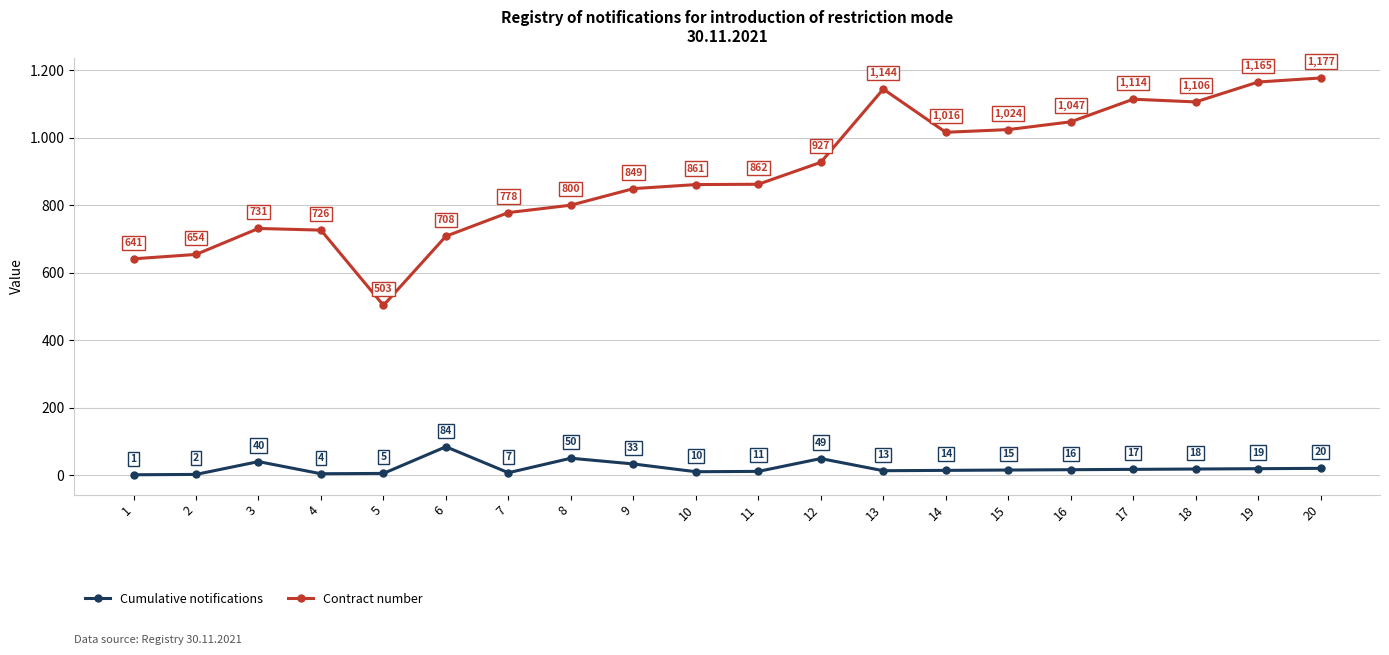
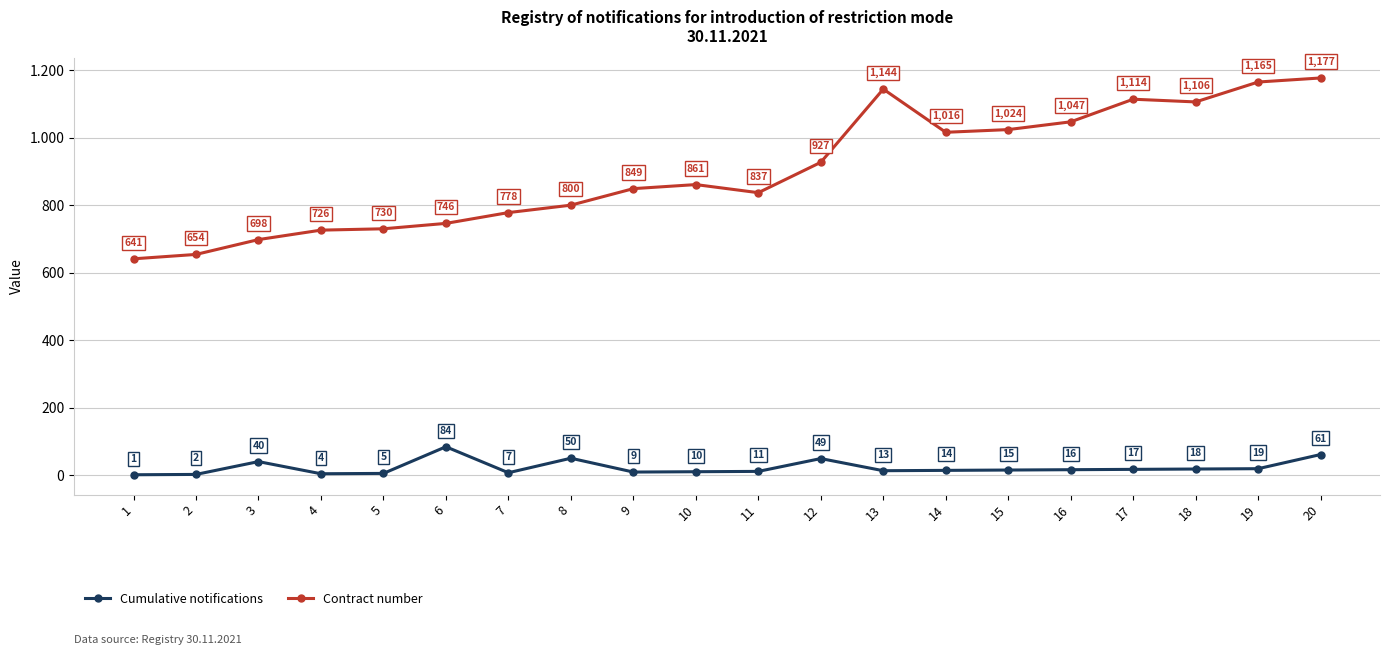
Contract number, 3: 731 -> 698
Contract number, 5: 503 -> 730
Contract number, 6: 708 -> 746
Cumulative notifications, 9: 33 -> 9
Contract number, 11: 862 -> 837
Cumulative notifications, 20: 20 -> 61
